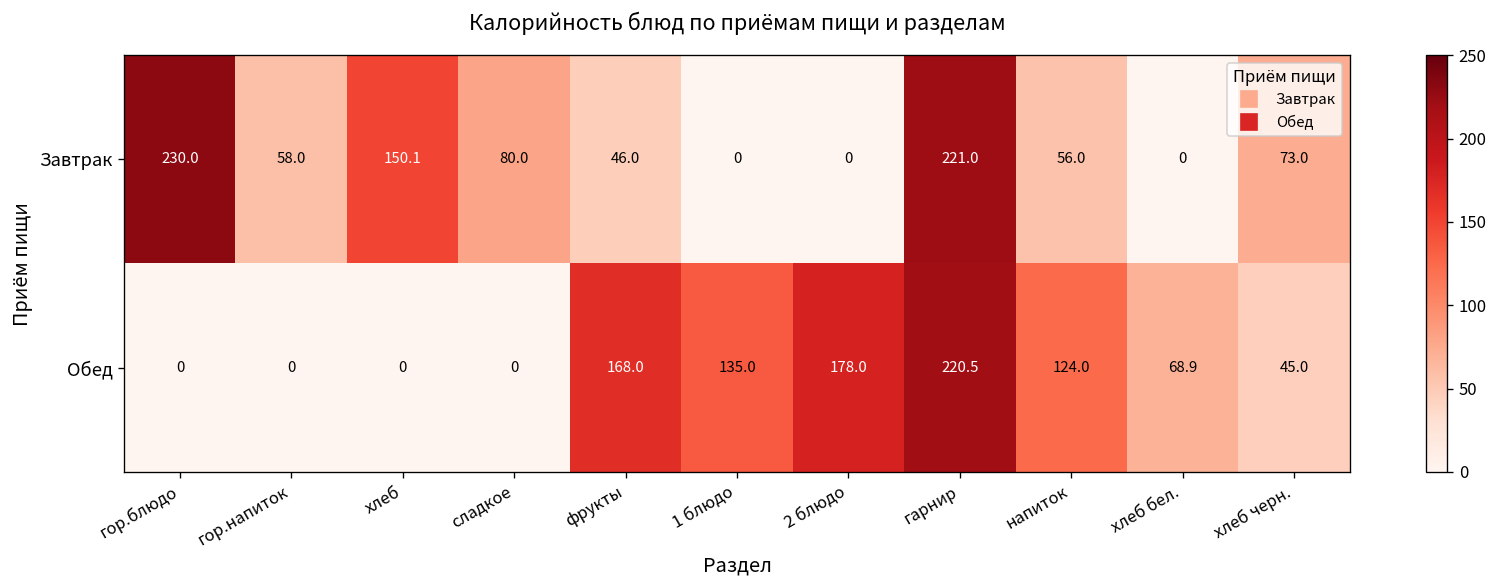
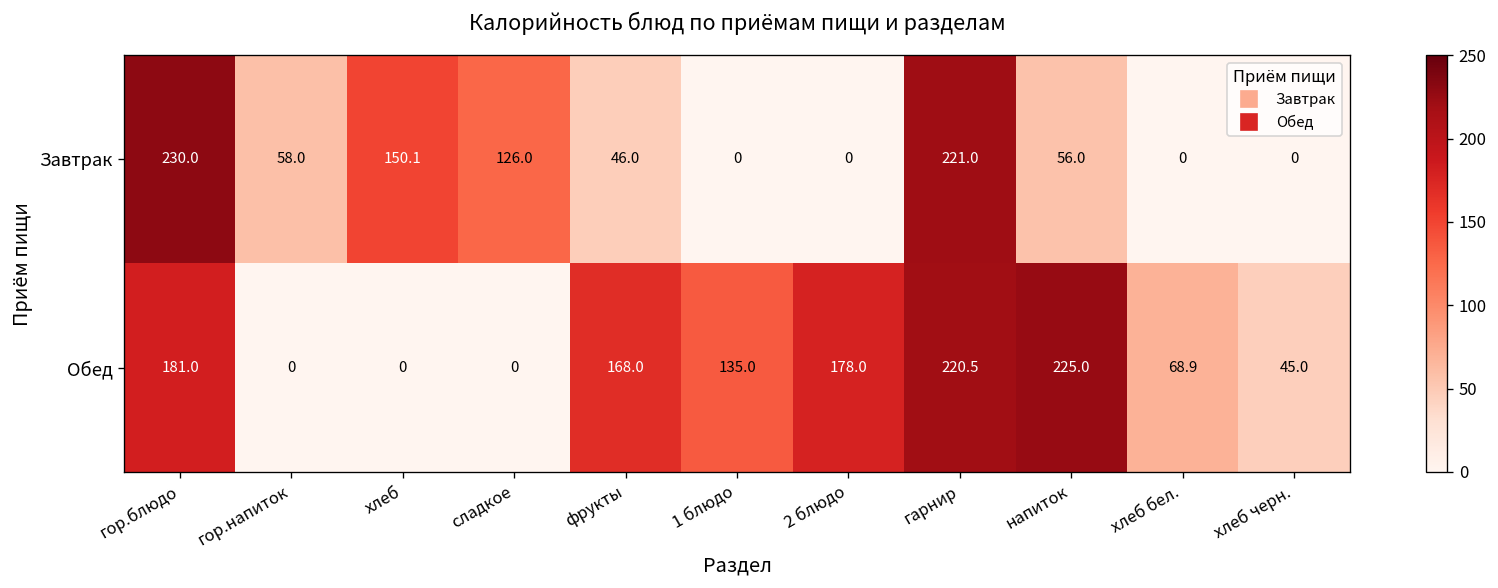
Завтрак, сладкое: 80.0 -> 126.0
Завтрак, хлеб черн.: 73.0 -> 0
Обед, гор.блюдо: 0 -> 181.0
Обед, напиток: 124.0 -> 225.0
